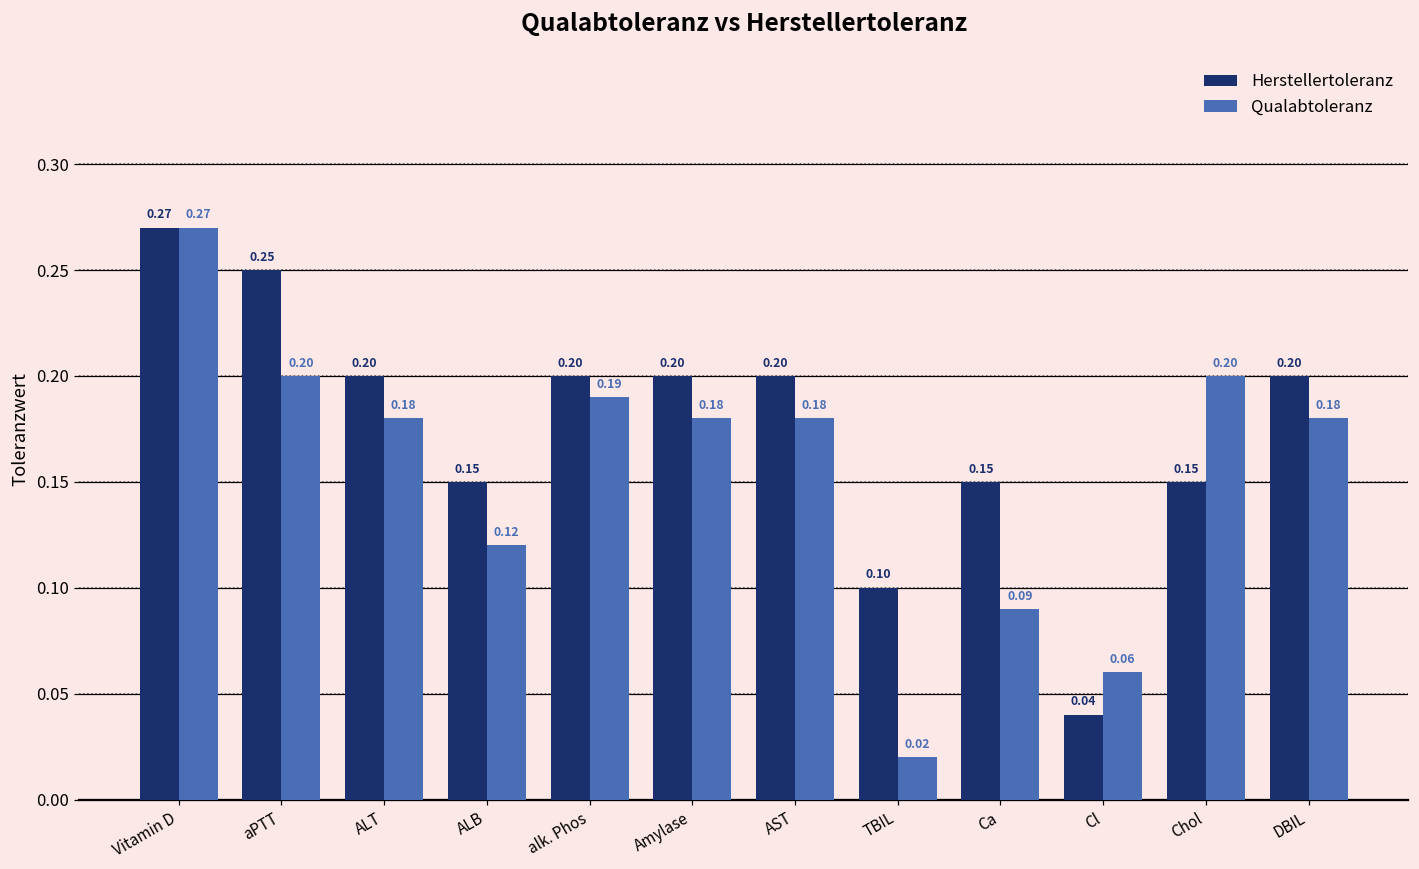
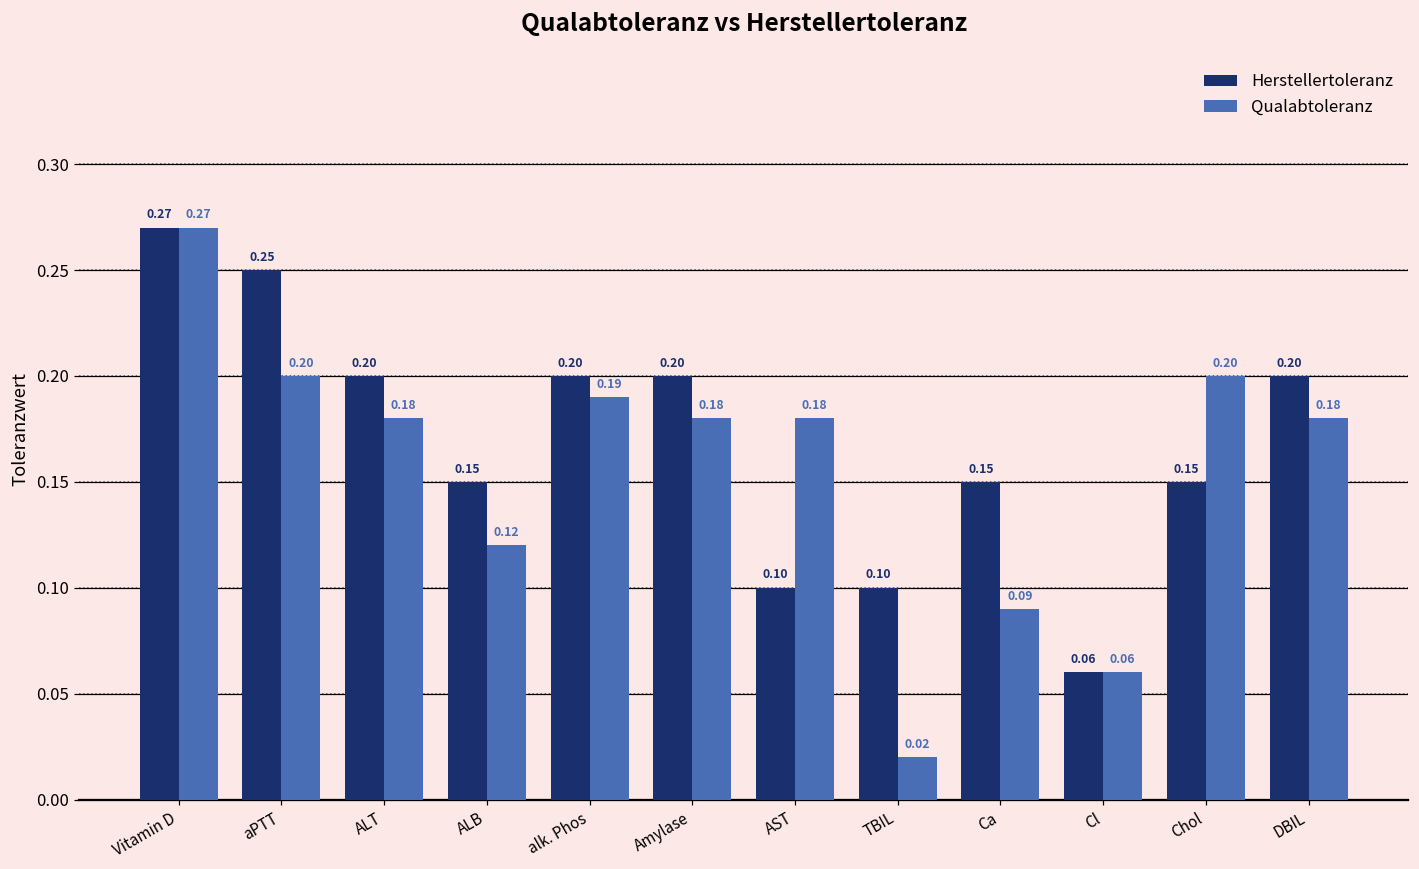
Herstellertoleranz, AST: 0.20 -> 0.10
Herstellertoleranz, Cl: 0.04 -> 0.06
